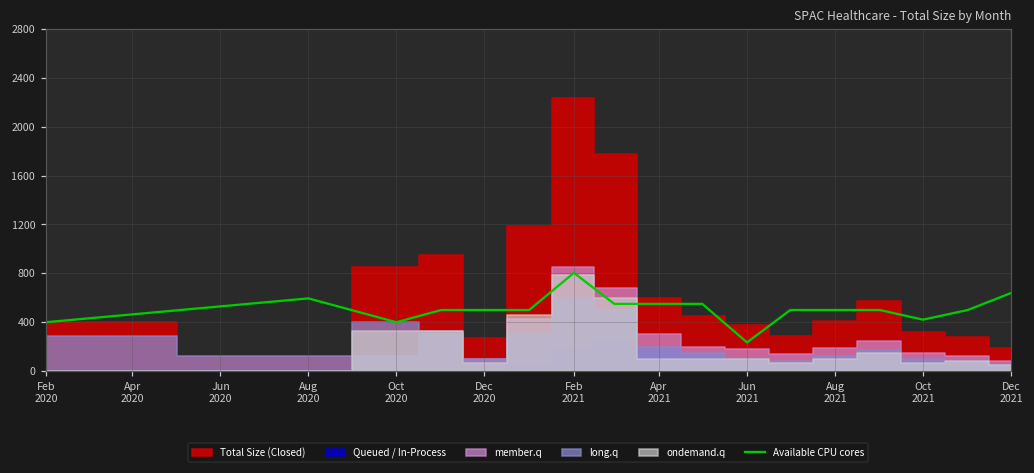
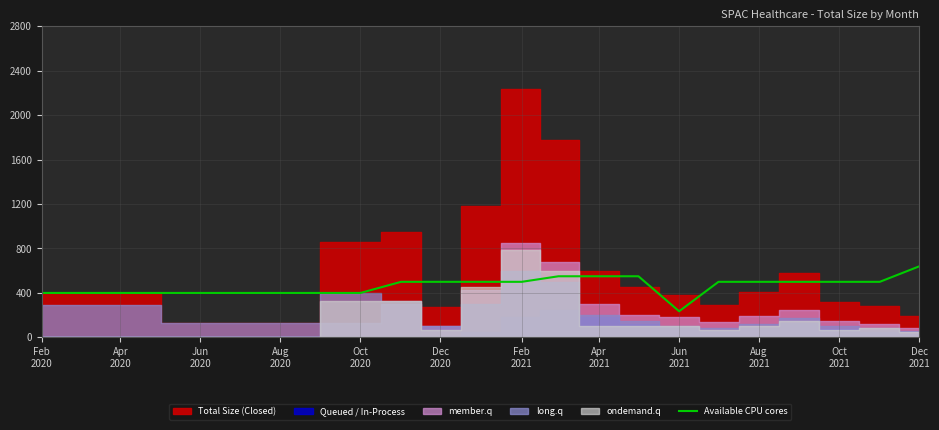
Available CPU cores, Aug 2020: 600 -> 400
Available CPU cores, Feb 2021: 800 -> 500
Available CPU cores, Oct 2021: 420 -> 500
